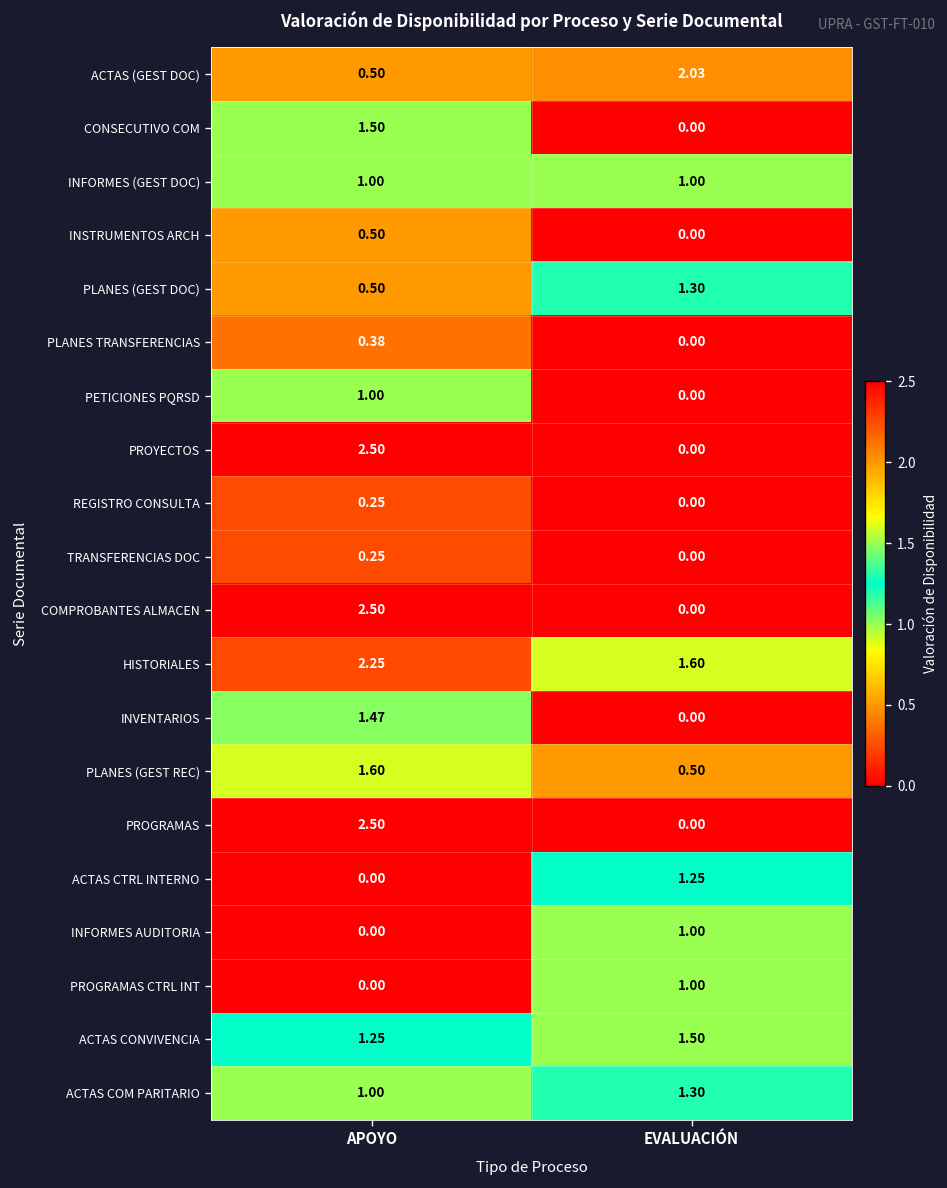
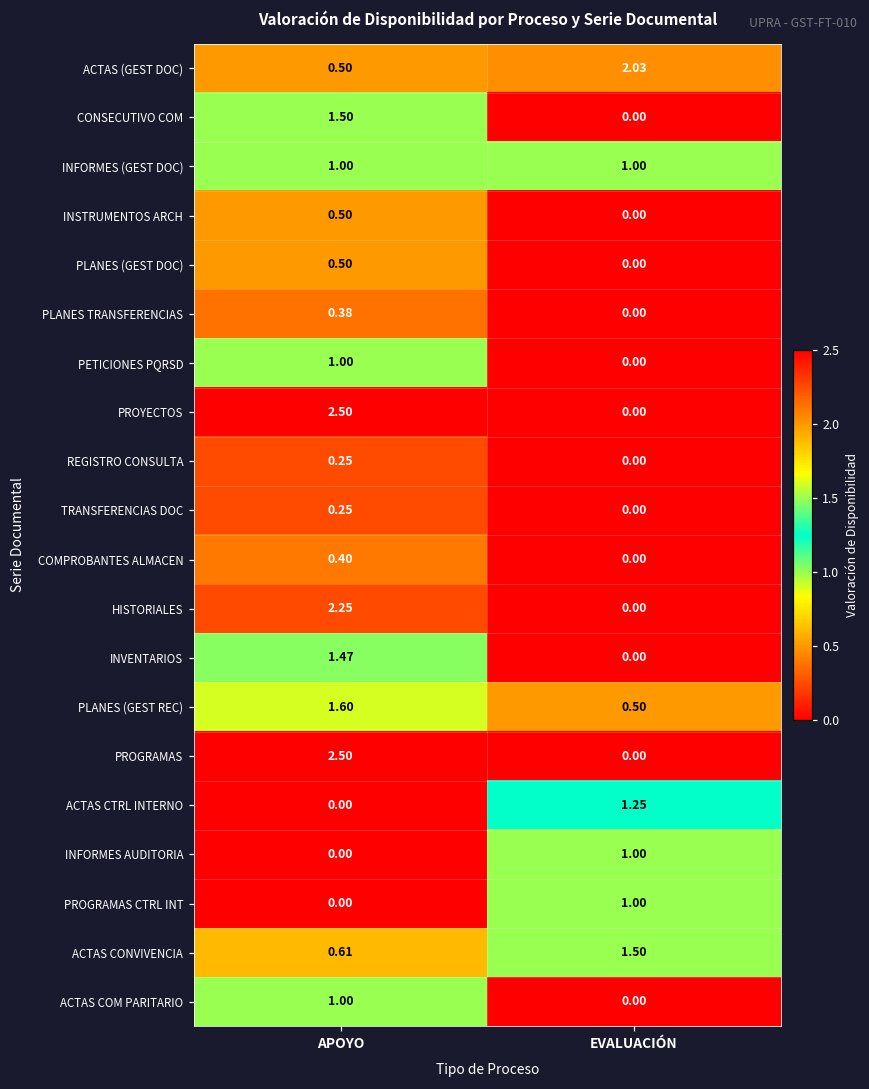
PLANES (GEST DOC), EVALUACIÓN: 1.30 -> 0.00
COMPROBANTES ALMACEN, APOYO: 2.50 -> 0.40
HISTORIALES, EVALUACIÓN: 1.60 -> 0.00
ACTAS CONVIVENCIA, APOYO: 1.25 -> 0.61
ACTAS COM PARITARIO, EVALUACIÓN: 1.30 -> 0.00
